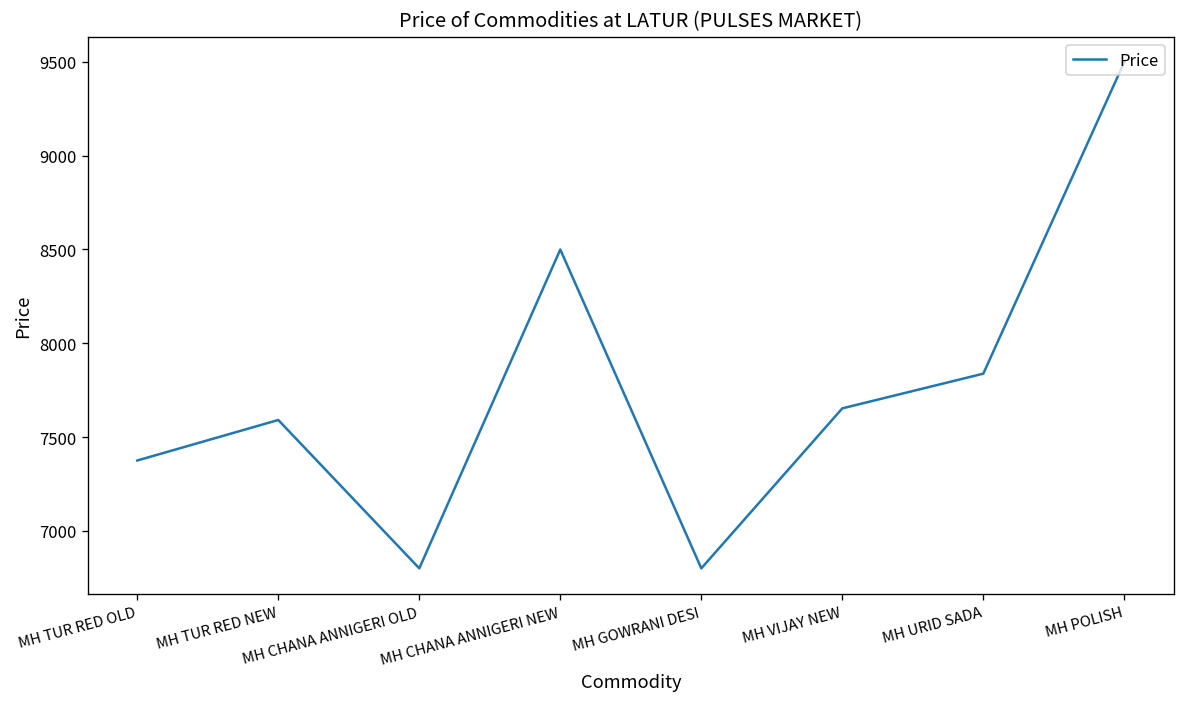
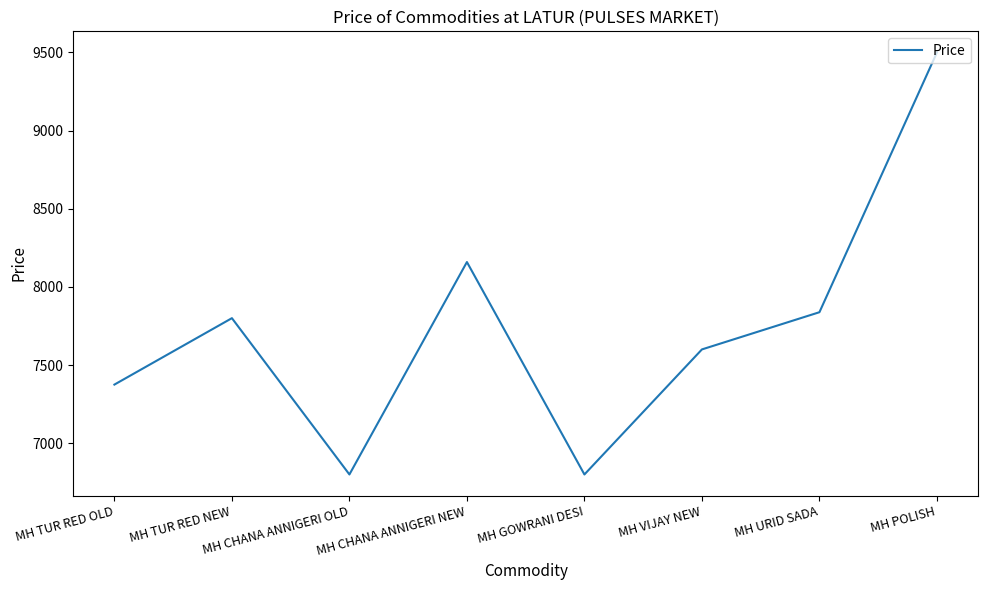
MH TUR RED NEW: 7590 -> 7800
MH CHANA ANNIGERI NEW: 8500 -> 8160
MH VIJAY NEW: 7650 -> 7600
